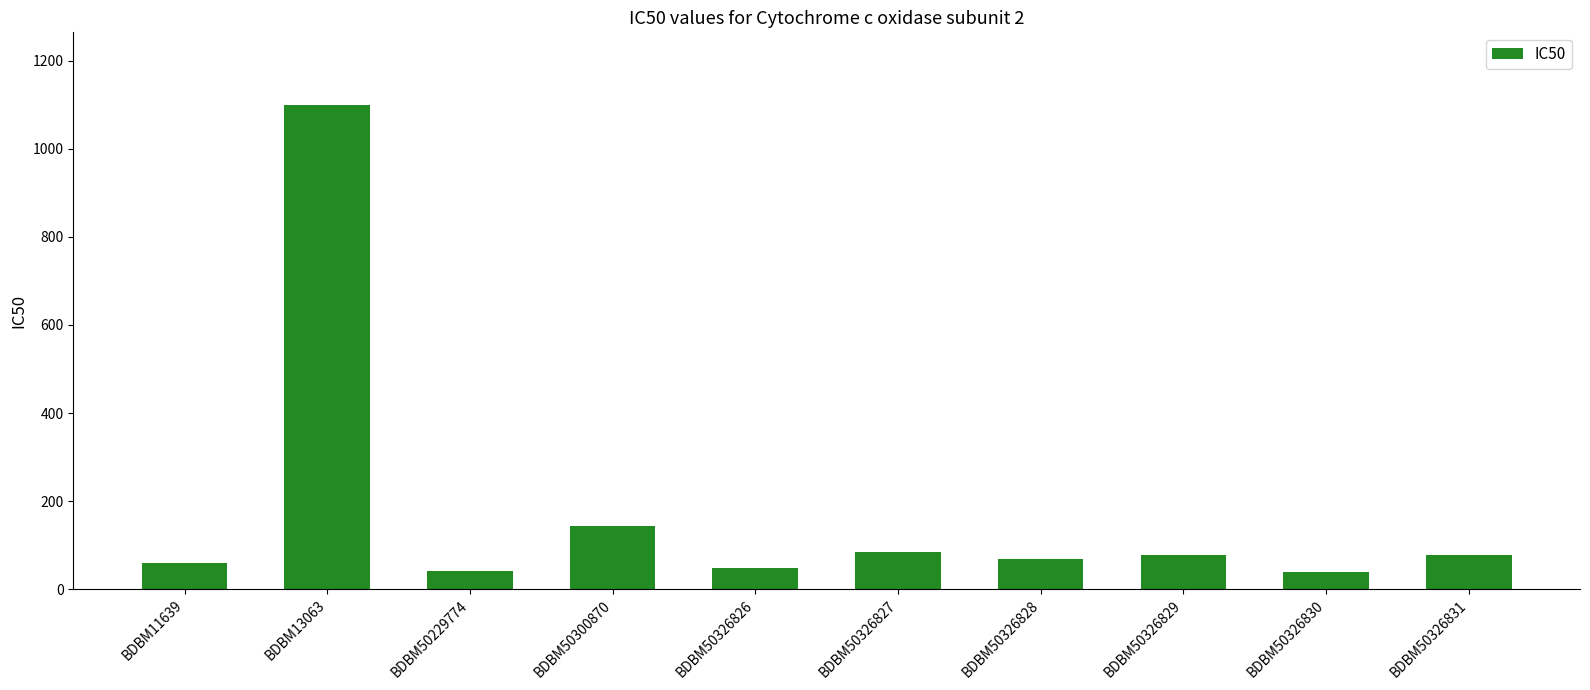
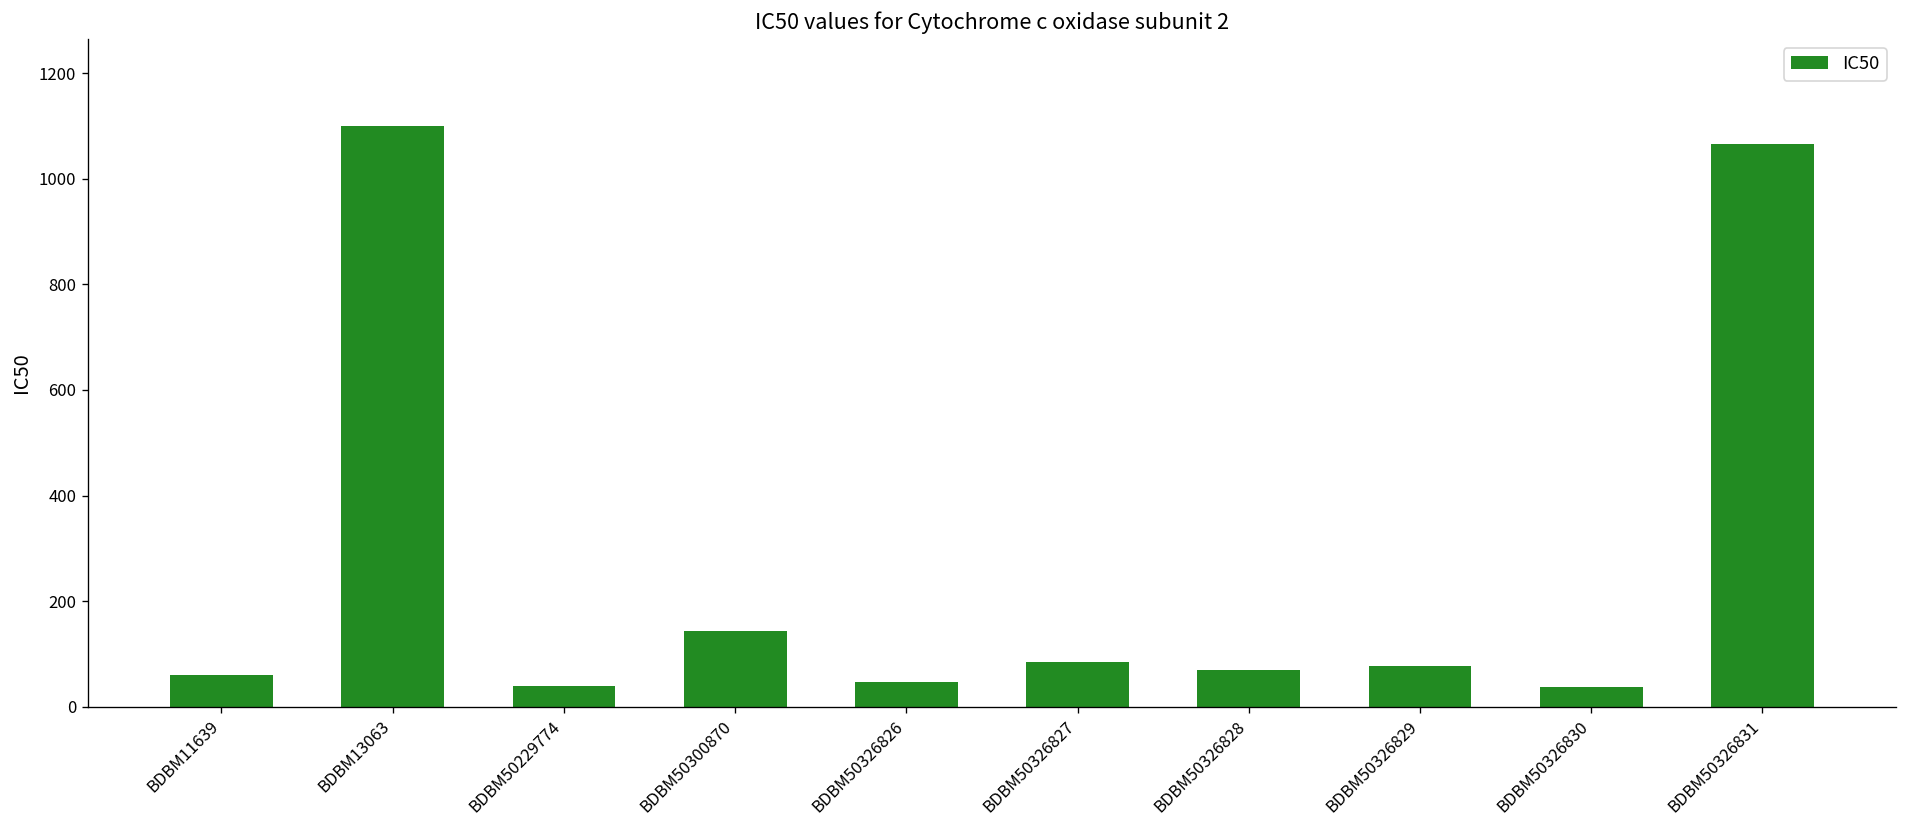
BDBM50326831: 80 -> 1070
